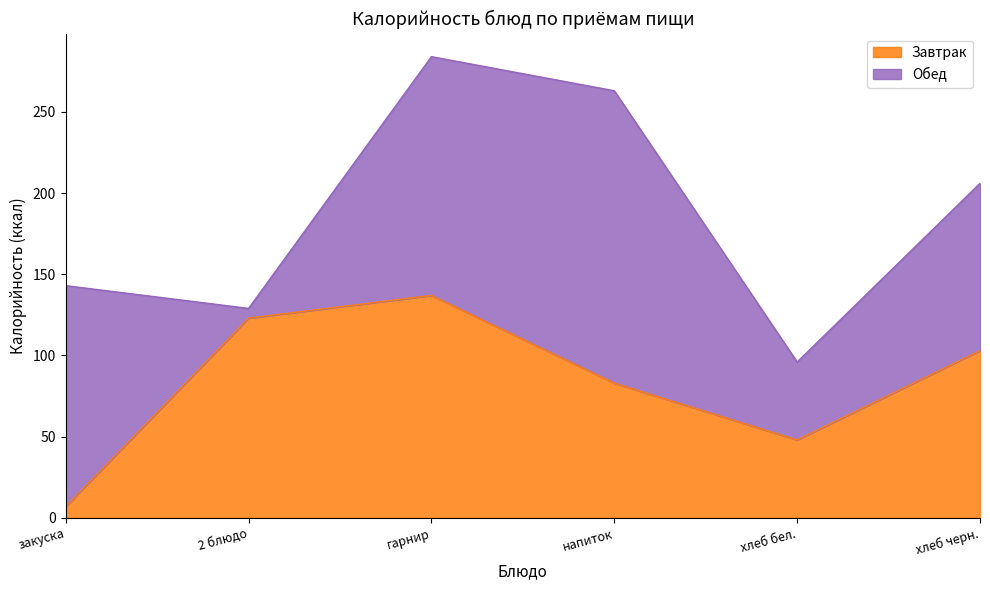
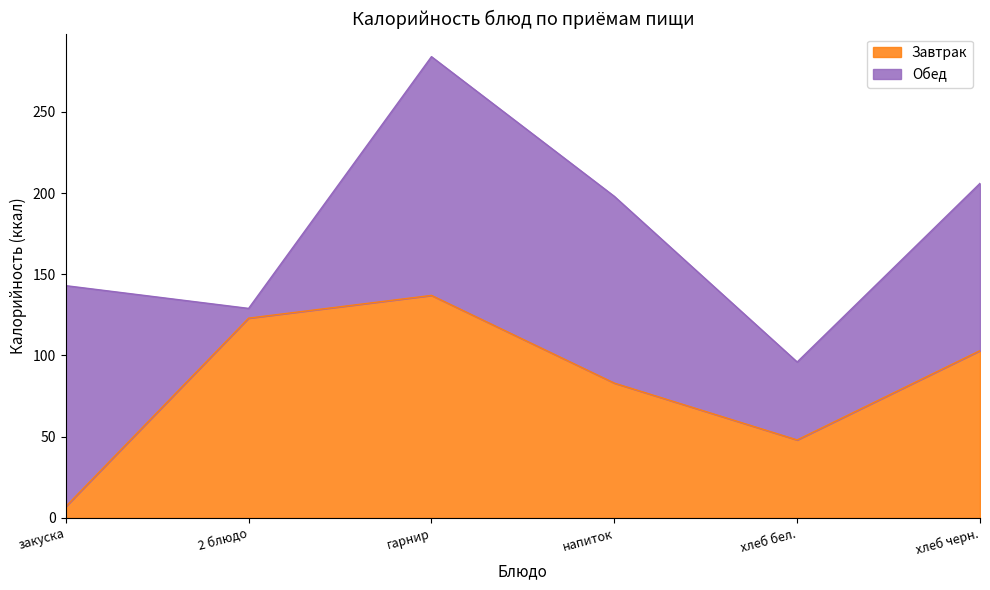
Обед, напиток: 180 -> 115
